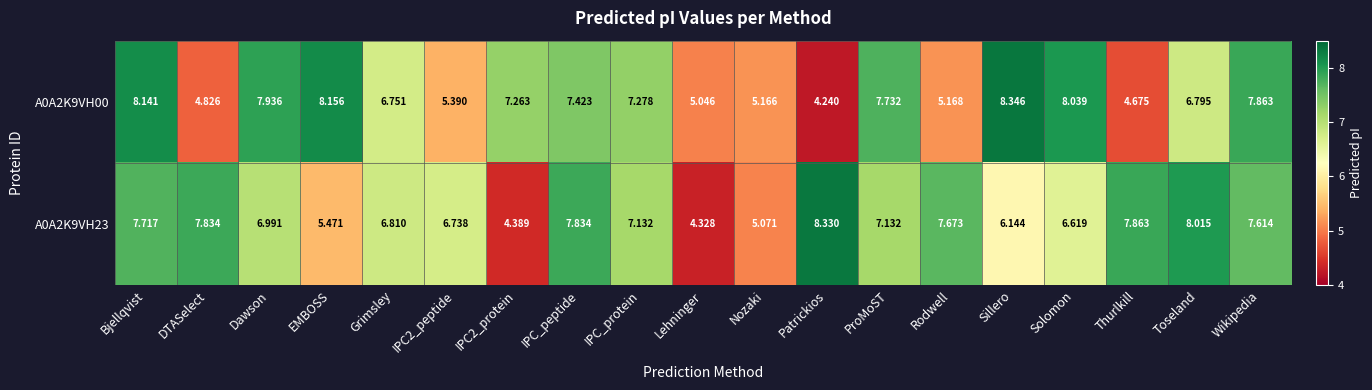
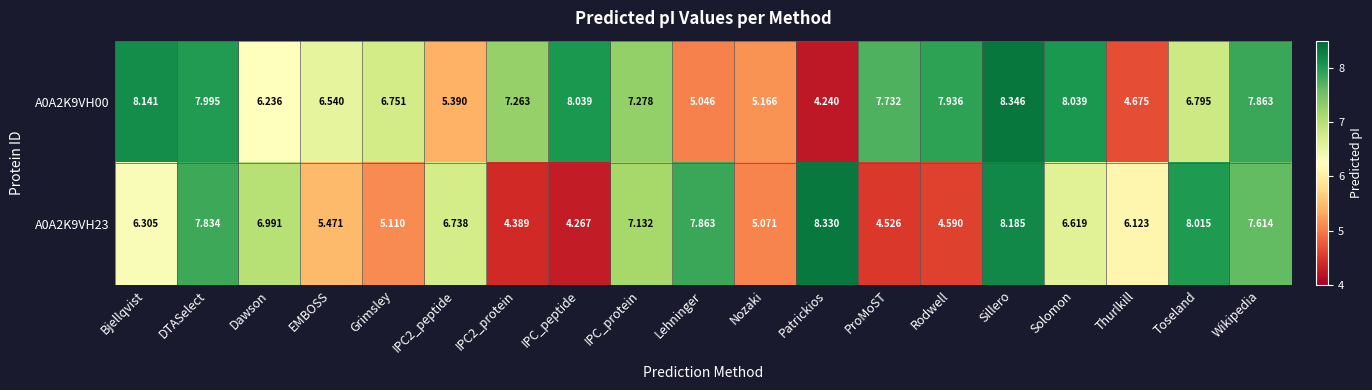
A0A2K9VH00, DTASelect: 4.826 -> 7.995
A0A2K9VH00, Dawson: 7.936 -> 6.236
A0A2K9VH00, EMBOSS: 8.156 -> 6.540
A0A2K9VH00, IPC_peptide: 7.423 -> 8.039
A0A2K9VH00, Rodwell: 5.168 -> 7.936
A0A2K9VH23, Bjellqvist: 7.717 -> 6.305
A0A2K9VH23, Grimsley: 6.810 -> 5.110
A0A2K9VH23, IPC_peptide: 7.834 -> 4.267
A0A2K9VH23, Lehninger: 4.328 -> 7.863
A0A2K9VH23, ProMoST: 7.132 -> 4.526
A0A2K9VH23, Rodwell: 7.673 -> 4.590
A0A2K9VH23, Sillero: 6.144 -> 8.185
A0A2K9VH23, Thurlkill: 7.863 -> 6.123
